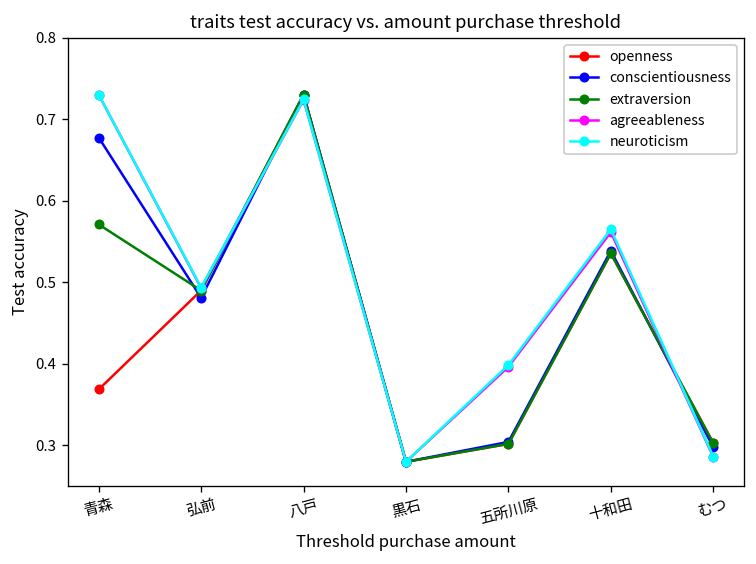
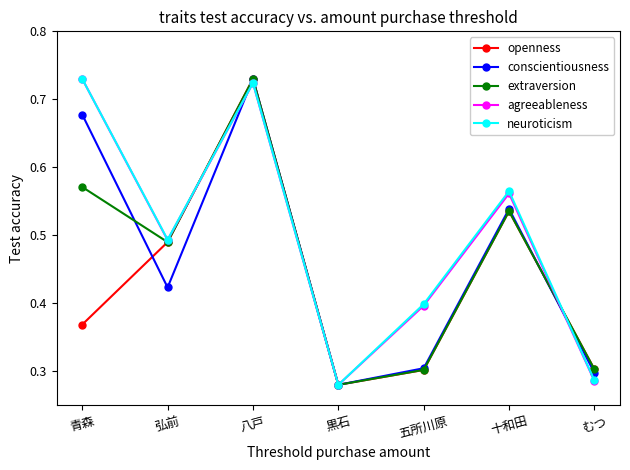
conscientiousness, 弘前: 0.48 -> 0.42
